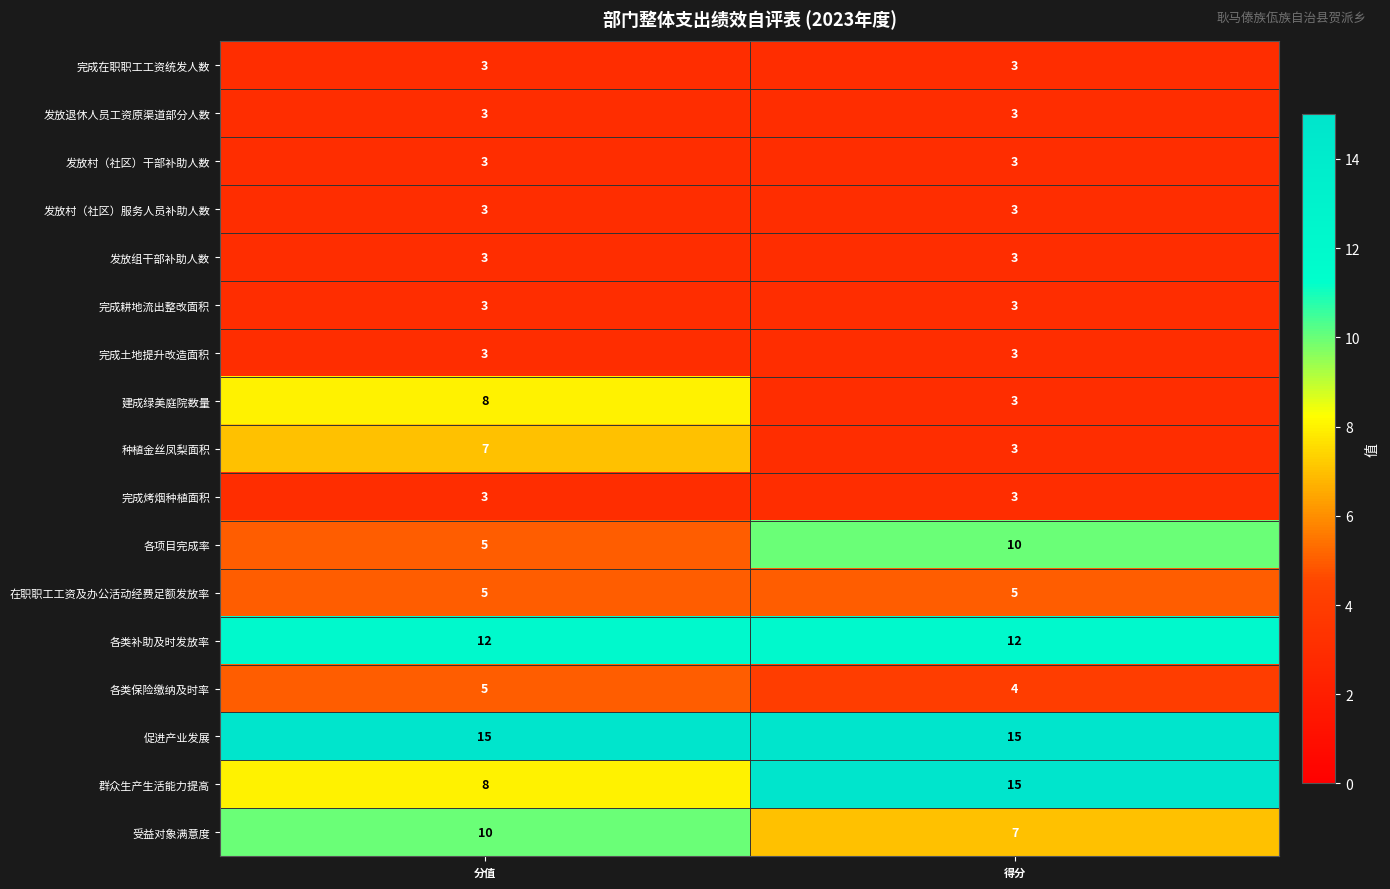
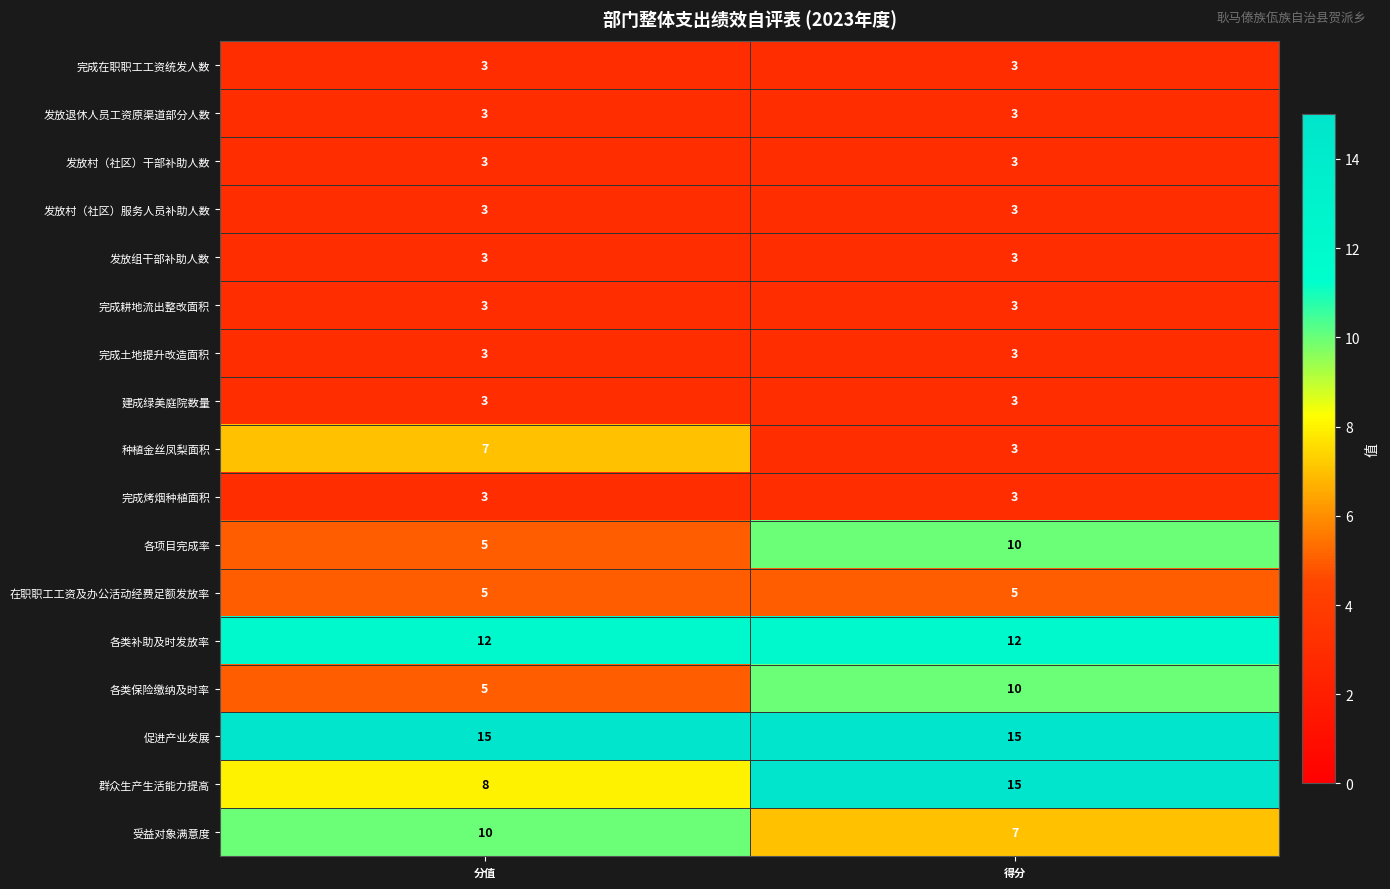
建成绿美庭院数量, 分值: 8 -> 3
各类保险缴纳及时率, 得分: 4 -> 10
